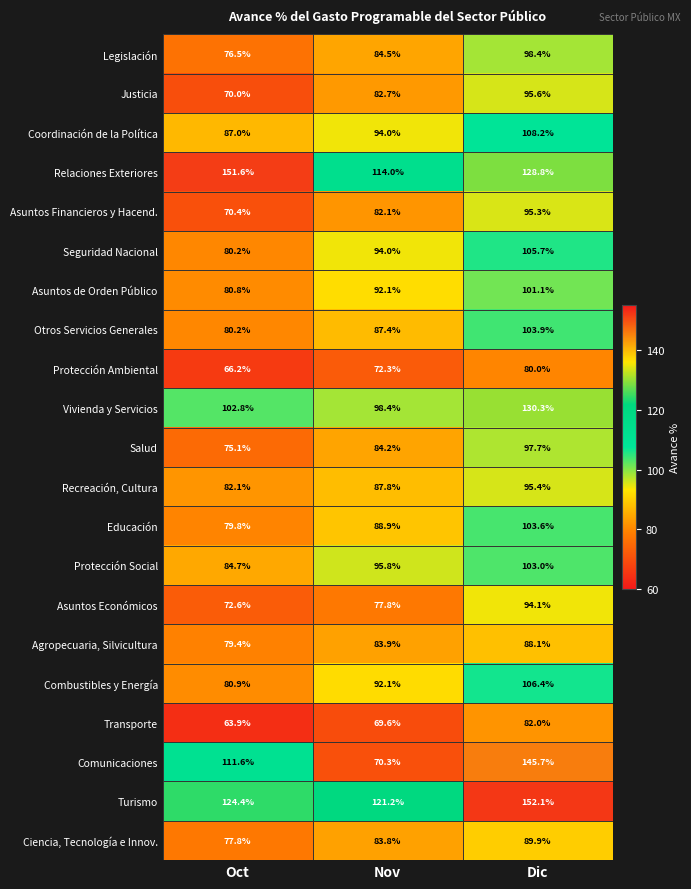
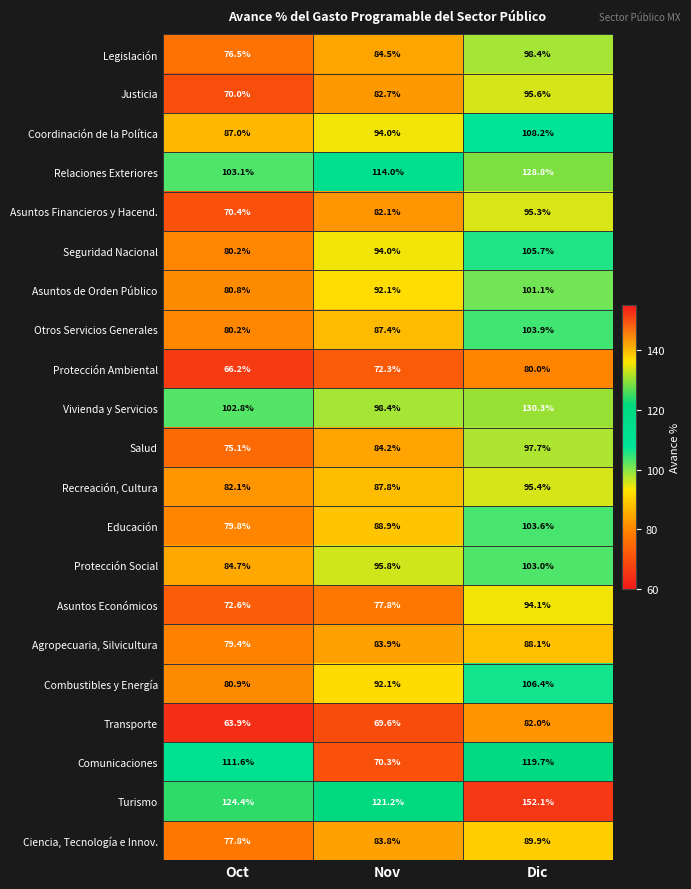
Relaciones Exteriores, Oct: 151.6% -> 103.1%
Comunicaciones, Dic: 145.7% -> 119.7%
